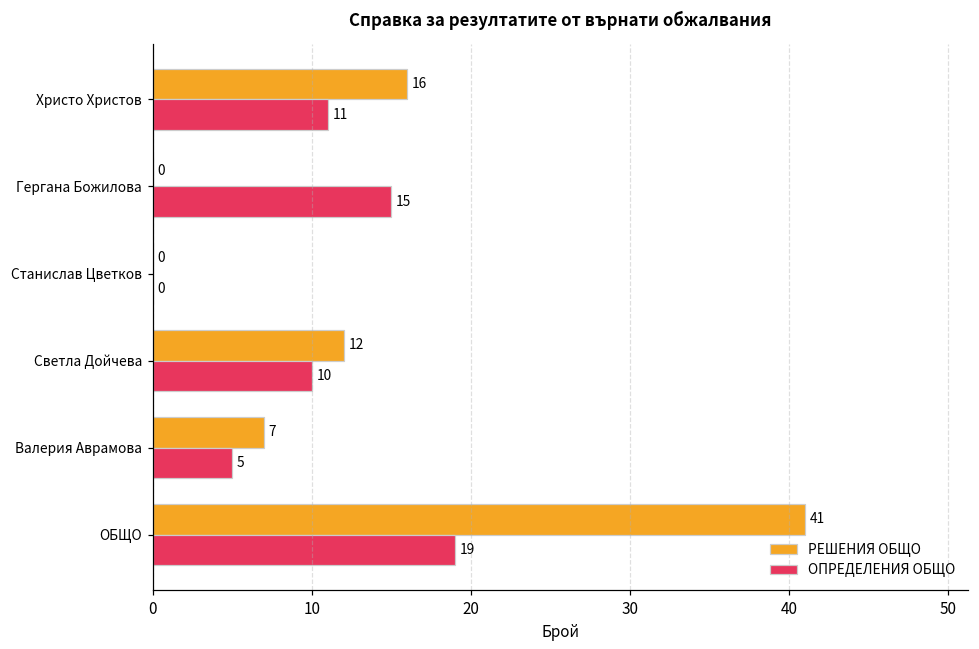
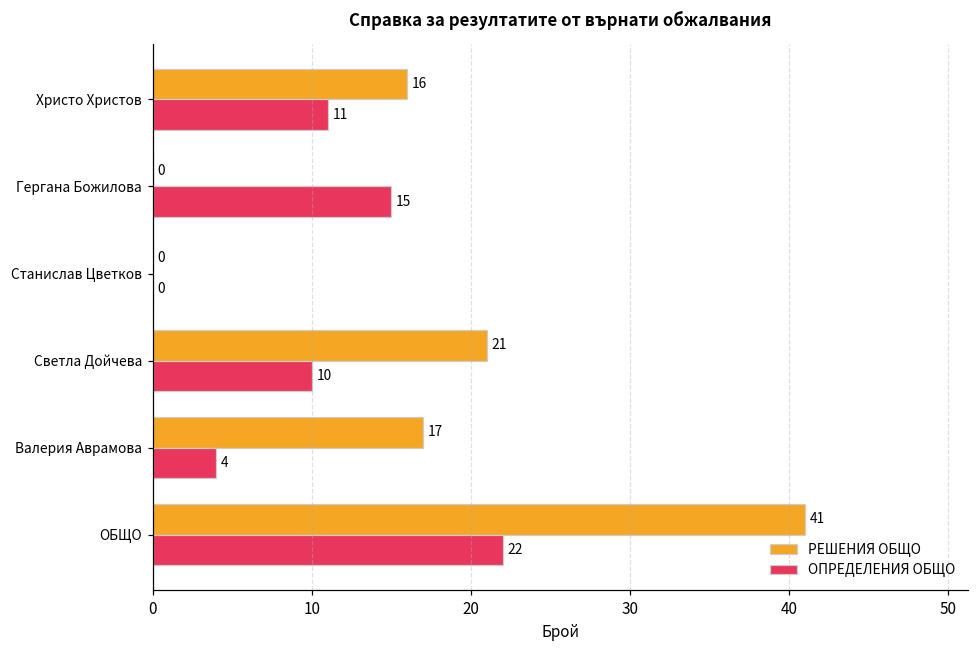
РЕШЕНИЯ ОБЩО, Светла Дойчева: 12 -> 21
РЕШЕНИЯ ОБЩО, Валерия Аврамова: 7 -> 17
ОПРЕДЕЛЕНИЯ ОБЩО, Валерия Аврамова: 5 -> 4
ОПРЕДЕЛЕНИЯ ОБЩО, ОБЩО: 19 -> 22
